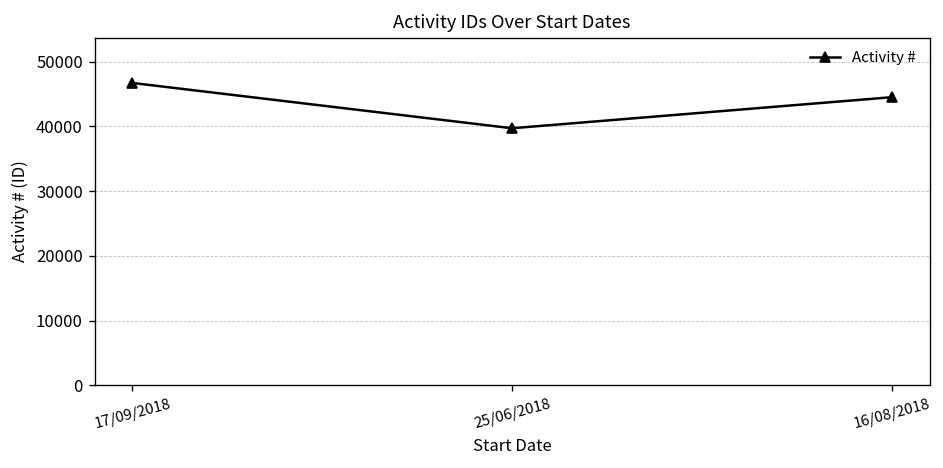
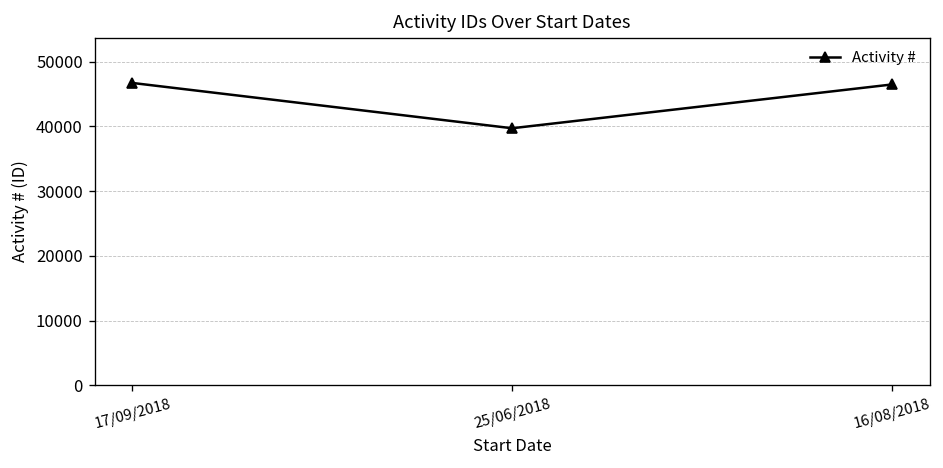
16/08/2018: 45000 -> 46000
